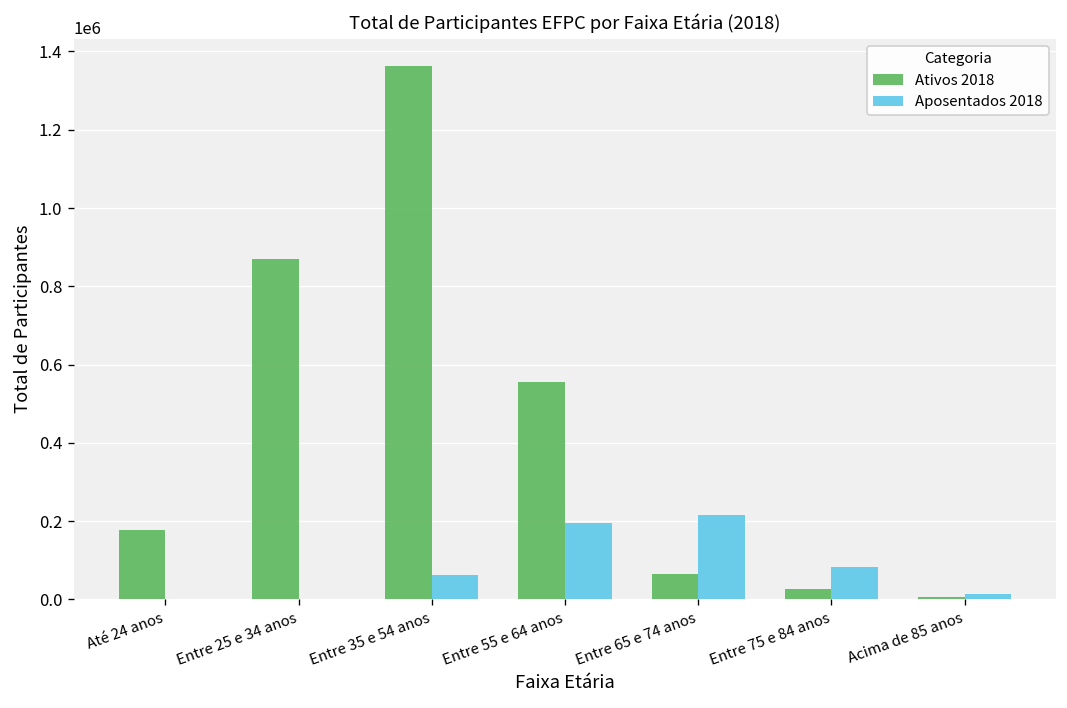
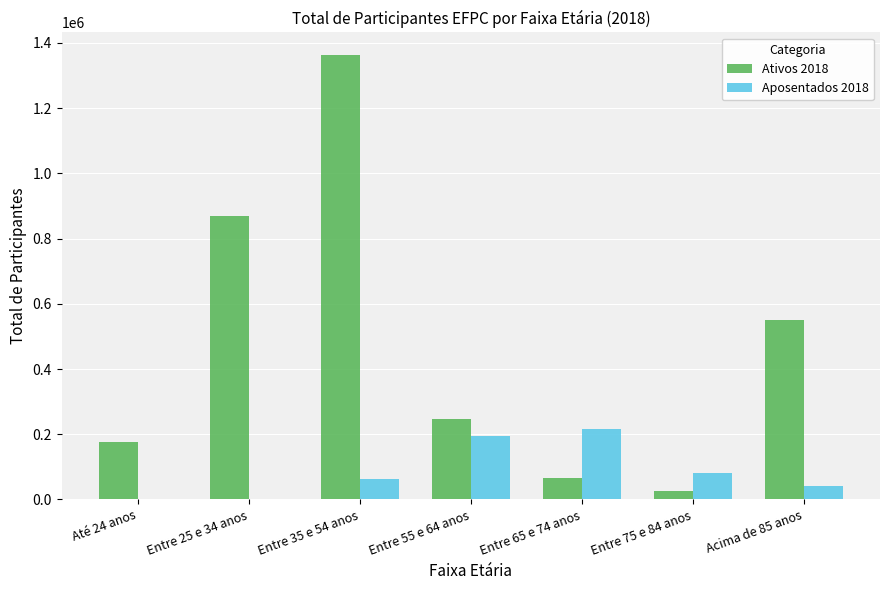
Ativos 2018, Entre 55 e 64 anos: 560000 -> 250000
Ativos 2018, Acima de 85 anos: 10000 -> 550000
Aposentados 2018, Acima de 85 anos: 10000 -> 40000
